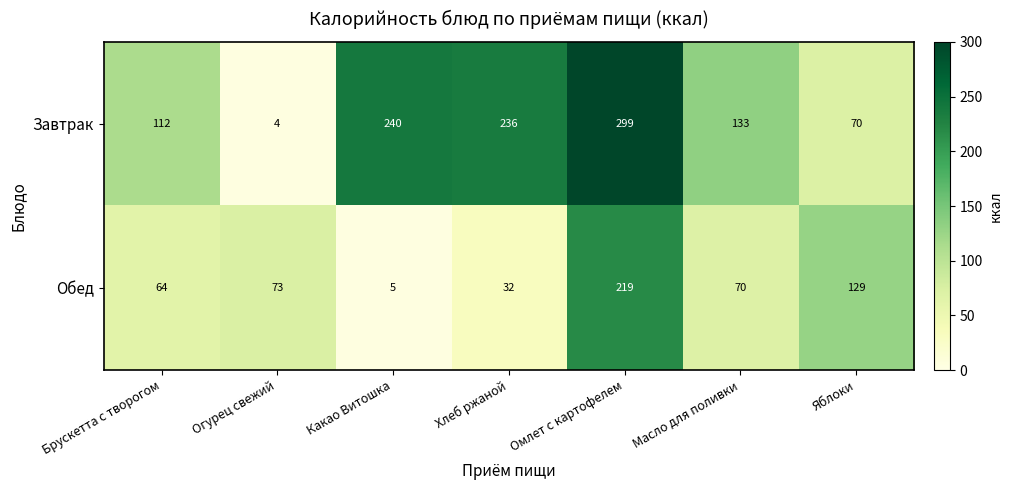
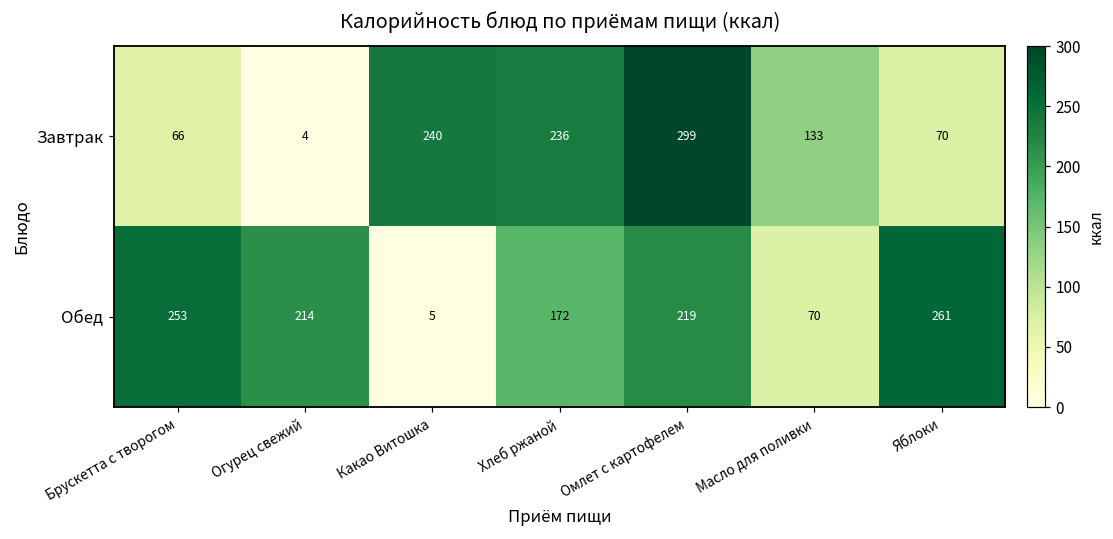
Завтрак, Брускетта с творогом: 112 -> 66
Обед, Брускетта с творогом: 64 -> 253
Обед, Огурец свежий: 73 -> 214
Обед, Хлеб ржаной: 32 -> 172
Обед, Яблоки: 129 -> 261
